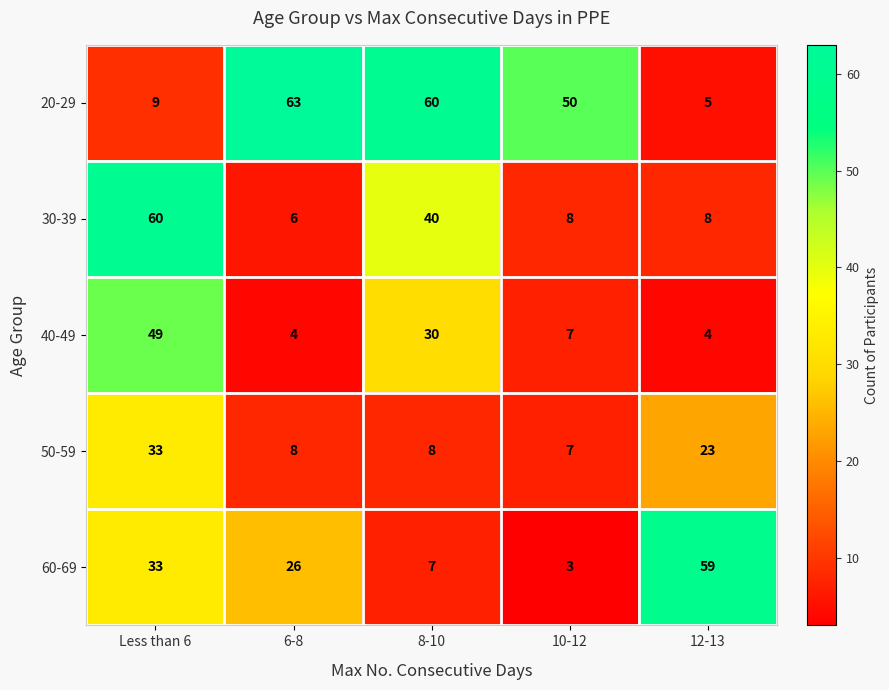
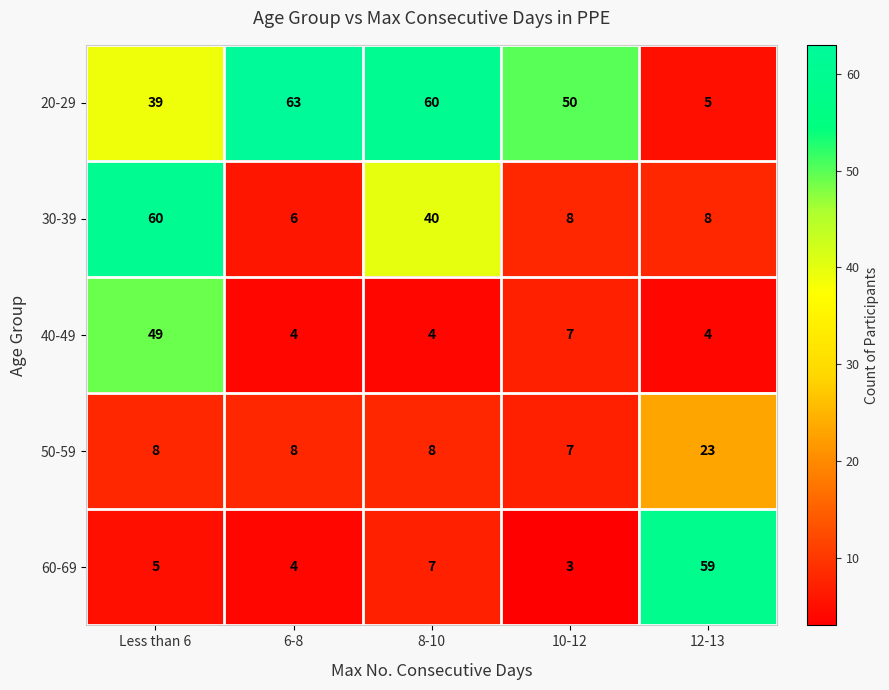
20-29, Less than 6: 9 -> 39
40-49, 8-10: 30 -> 4
50-59, Less than 6: 33 -> 8
60-69, Less than 6: 33 -> 5
60-69, 6-8: 26 -> 4
